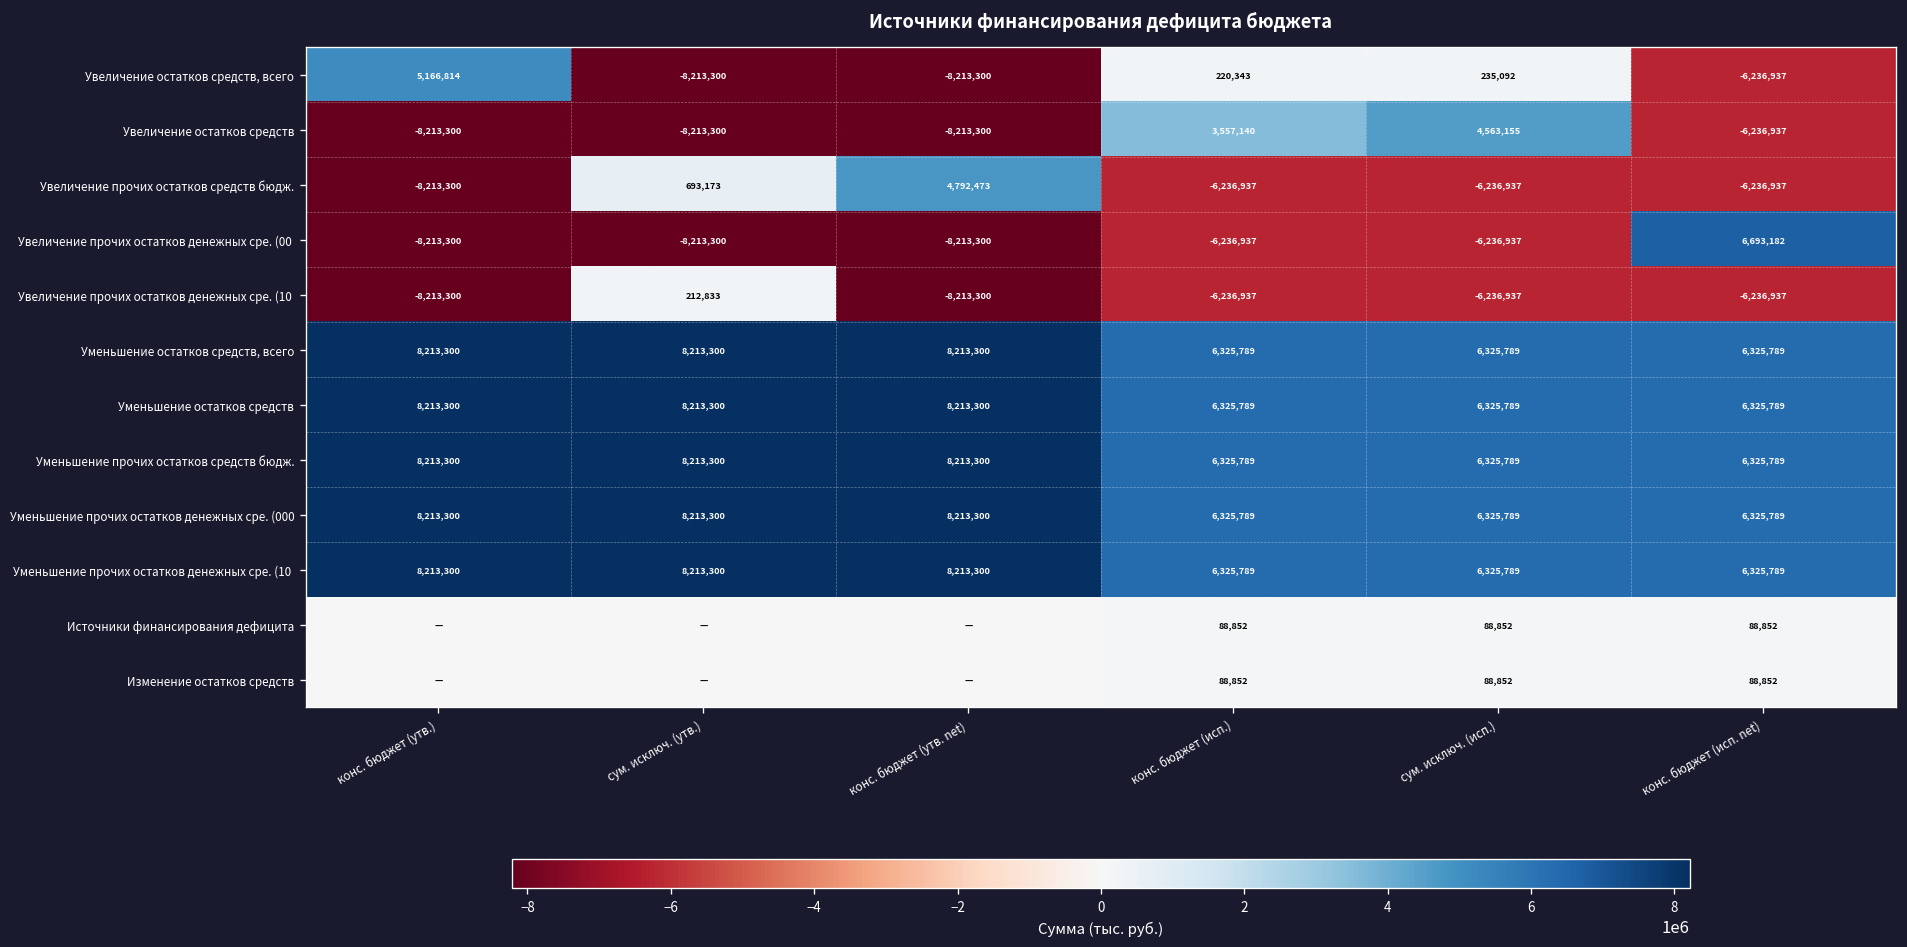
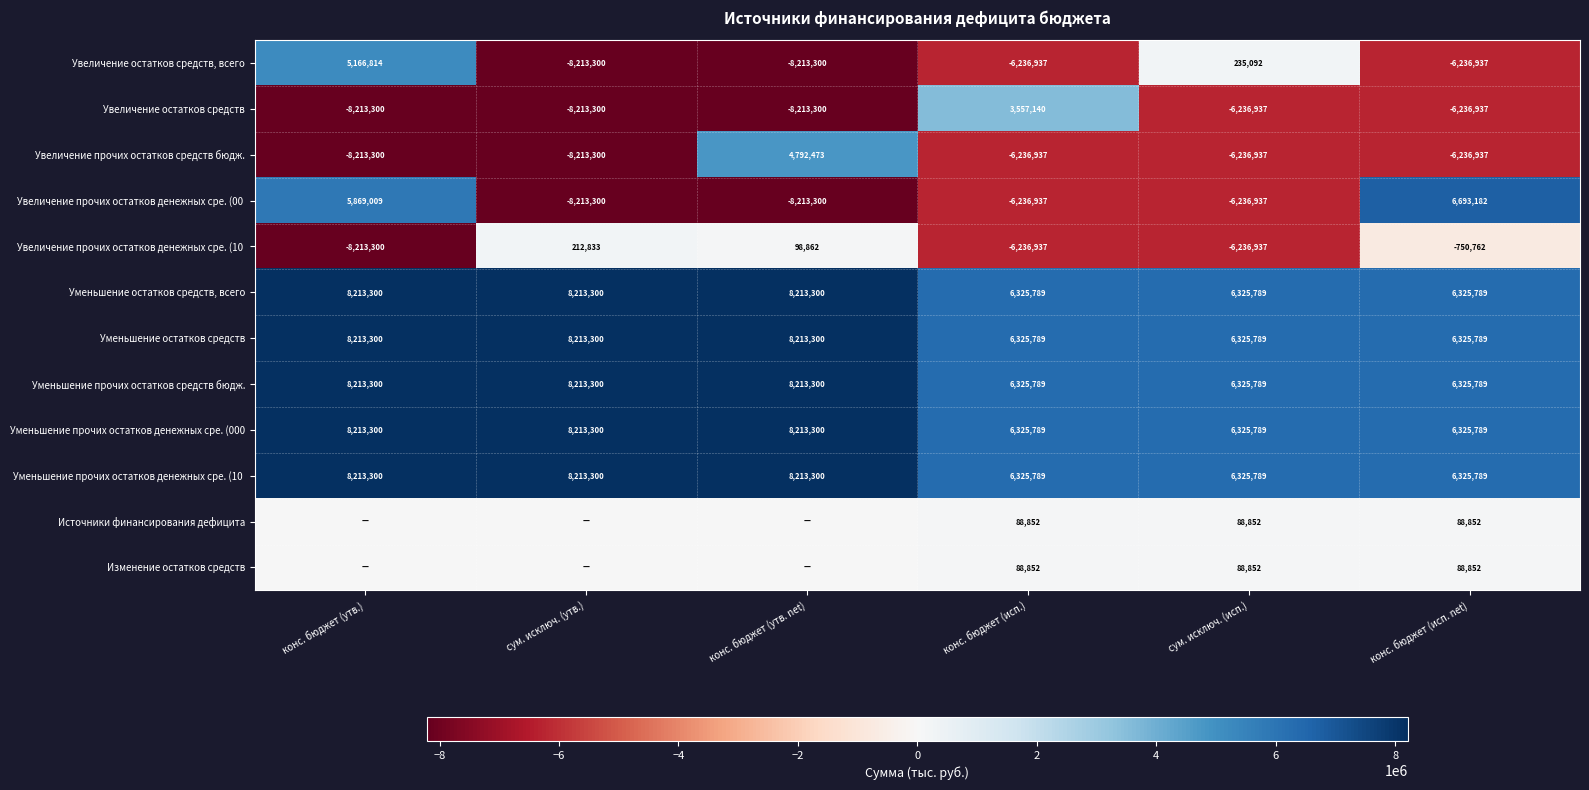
Увеличение остатков средств, всего, конс. бюджет (исп.): 220,343 -> -6,236,937
Увеличение остатков средств, сум. исключ. (исп.): 4,563,155 -> -6,236,937
Увеличение прочих остатков средств бюдж., сум. исключ. (утв.): 693,173 -> -8,213,300
Увеличение прочих остатков денежных сре. (00, конс. бюджет (утв.): -8,213,300 -> 5,869,009
Увеличение прочих остатков денежных сре. (10, конс. бюджет (утв. net): -8,213,300 -> 98,862
Увеличение прочих остатков денежных сре. (10, конс. бюджет (исп. net): -6,236,937 -> -750,762
